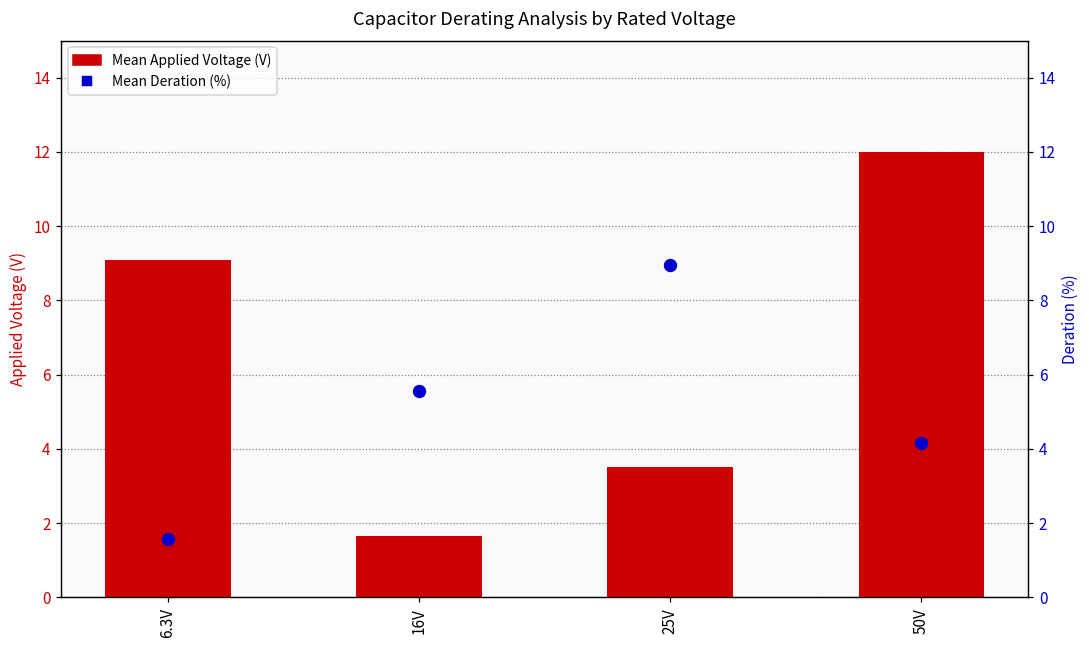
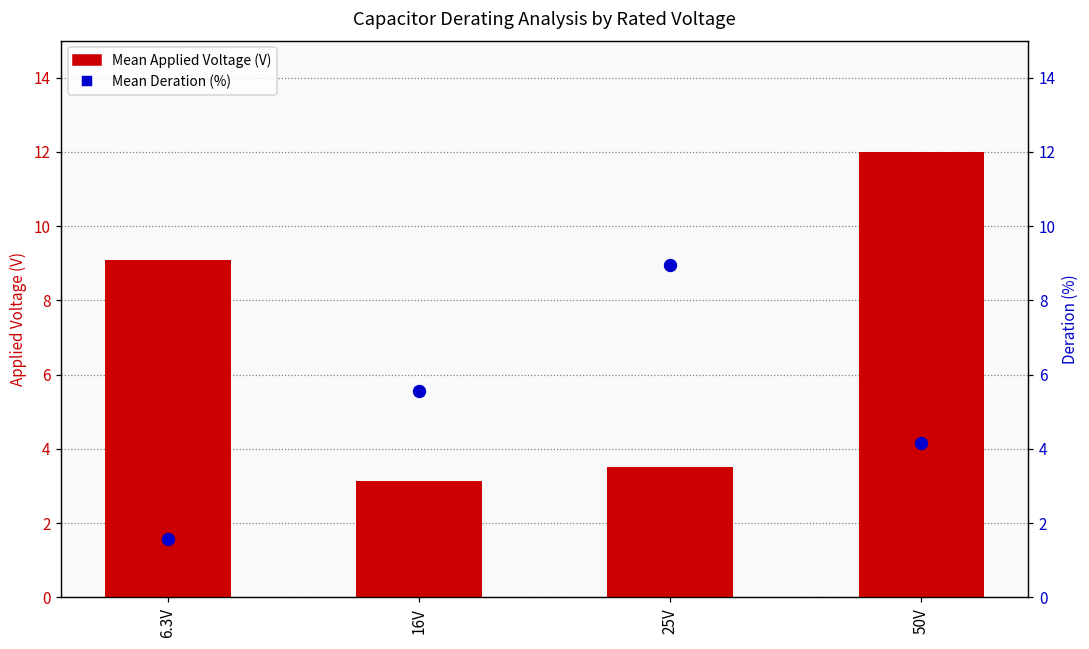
Mean Applied Voltage (V), 16V: 1.7 -> 3.1
